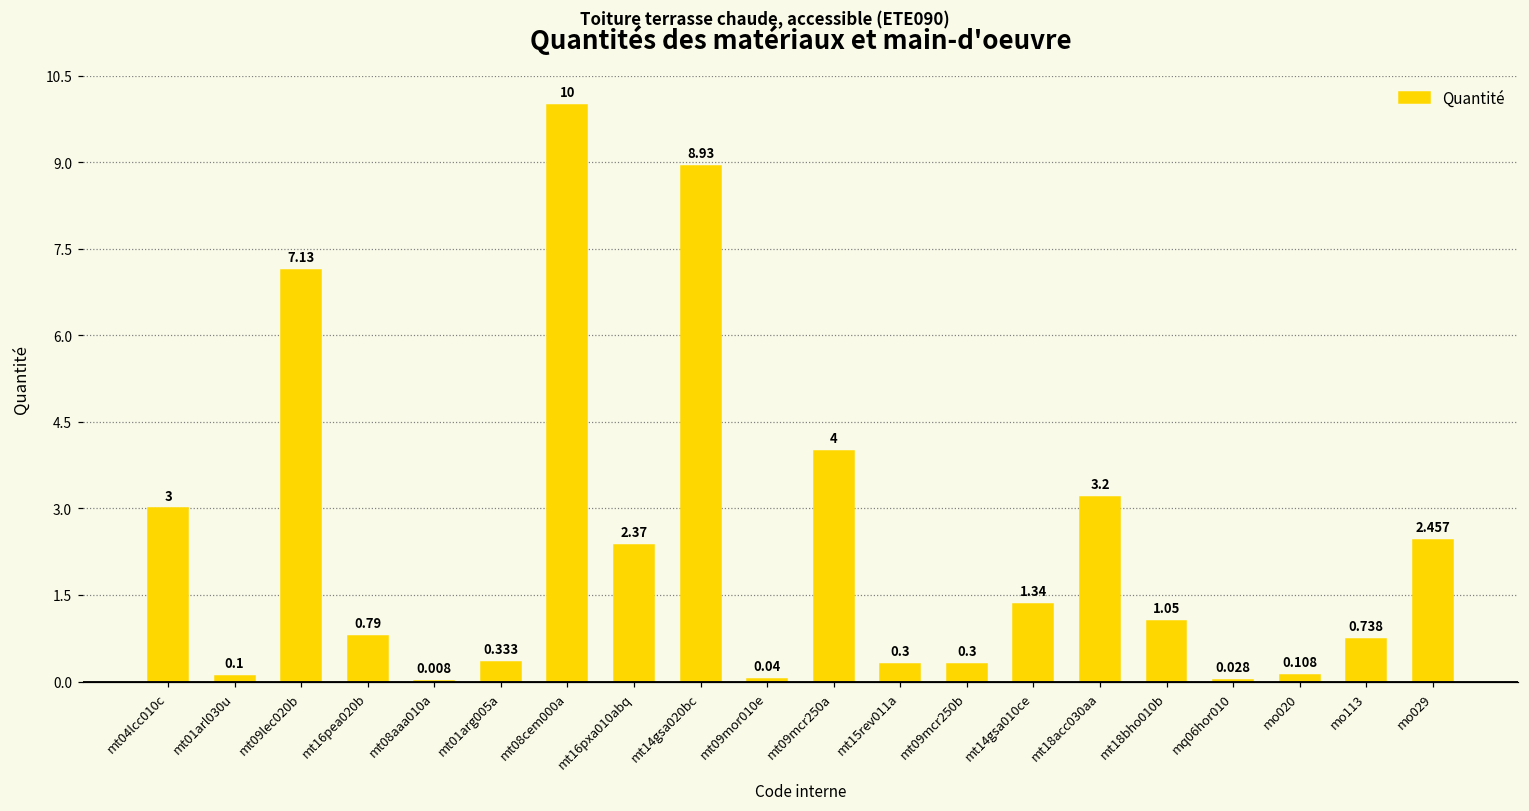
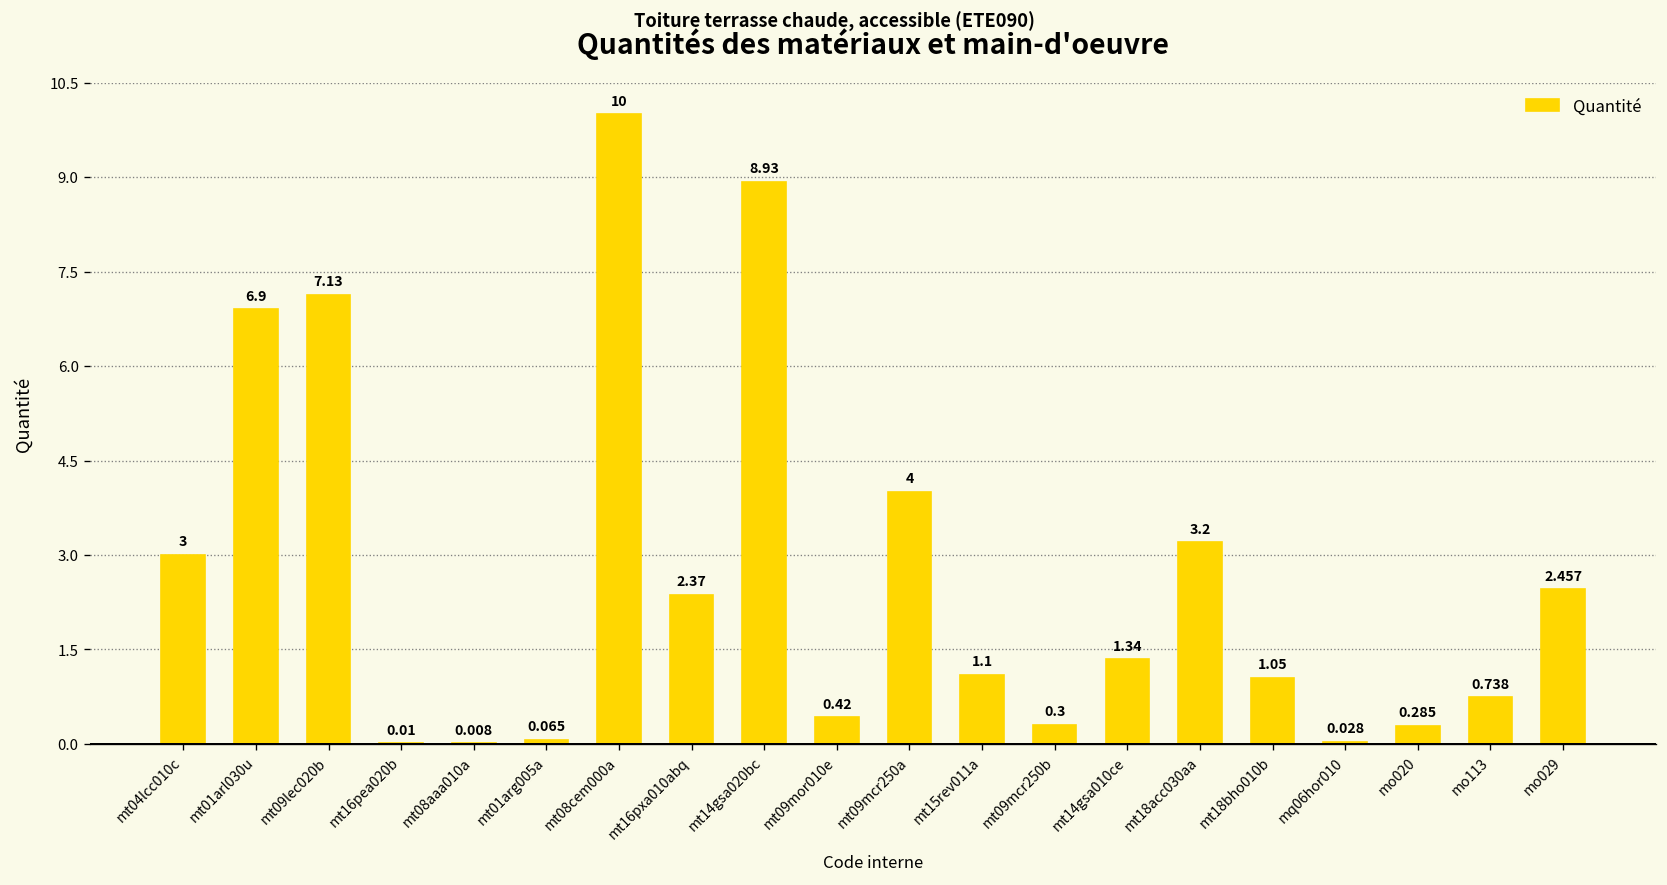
mt01arl030u: 0.1 -> 6.9
mt16pea020b: 0.79 -> 0.01
mt01arg005a: 0.333 -> 0.065
mt09mor010e: 0.04 -> 0.42
mt15rev011a: 0.3 -> 1.1
mo020: 0.108 -> 0.285
